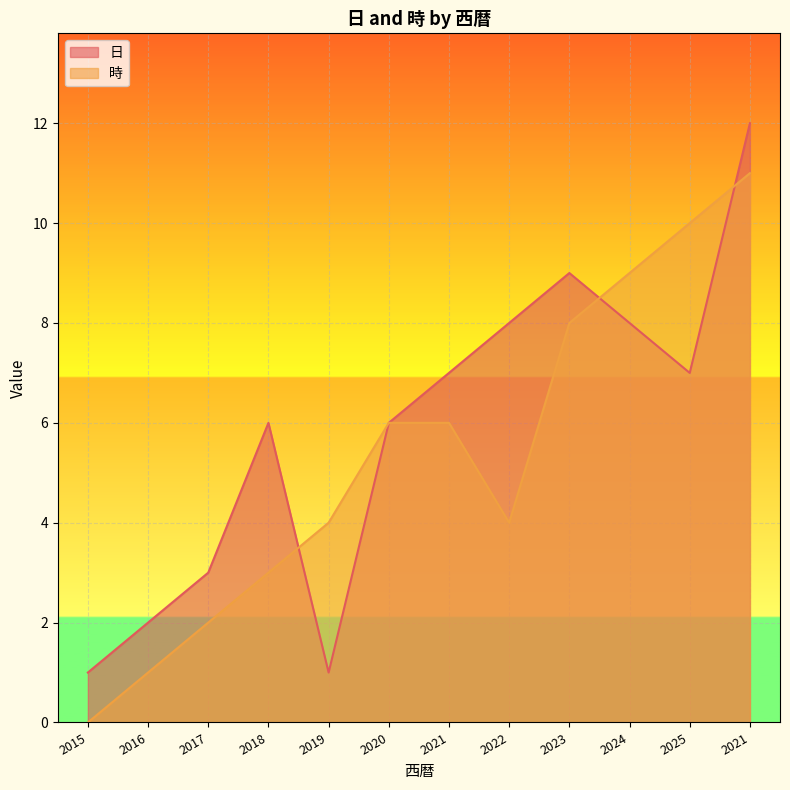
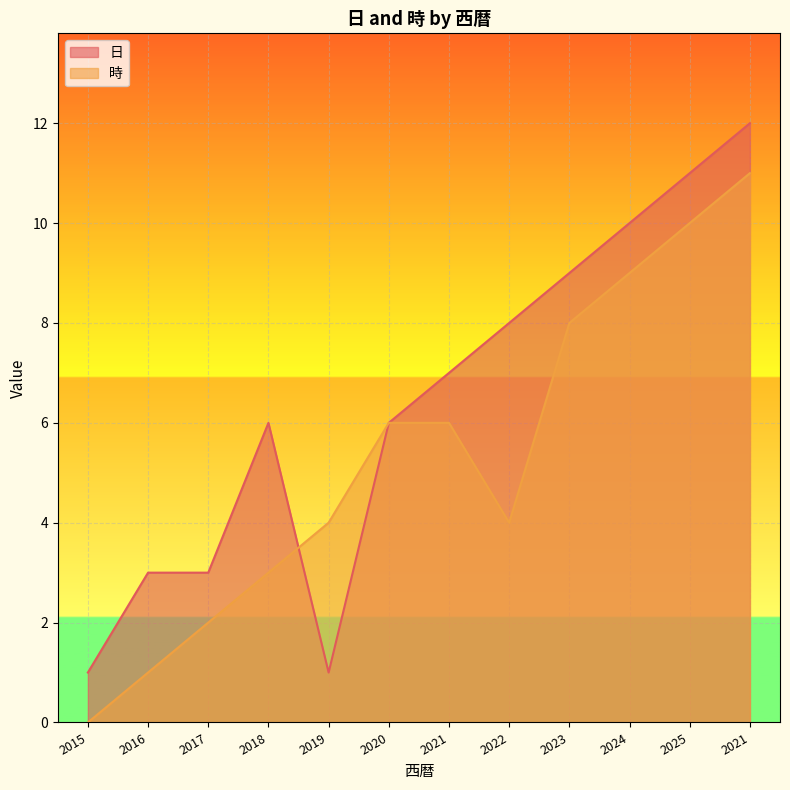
日, 2016: 2 -> 3
日, 2024: 8 -> 10
日, 2025: 7 -> 11
